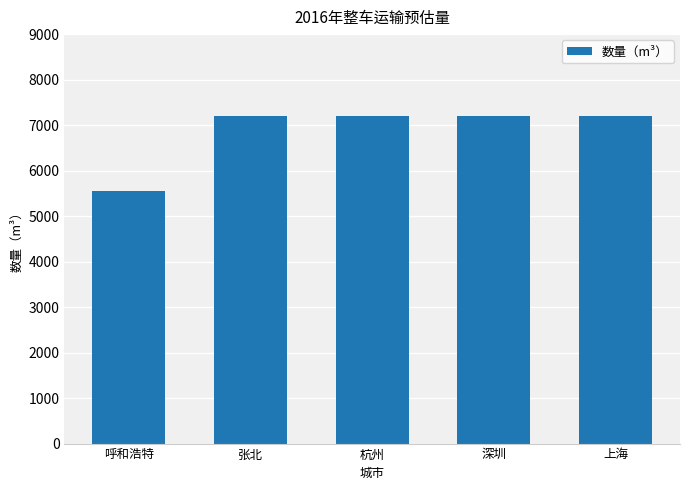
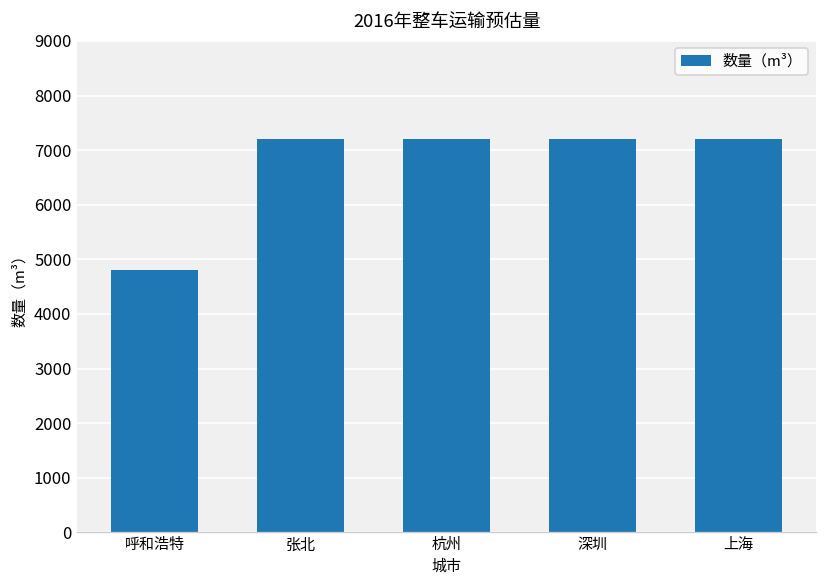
呼和浩特: 5500 -> 4800
